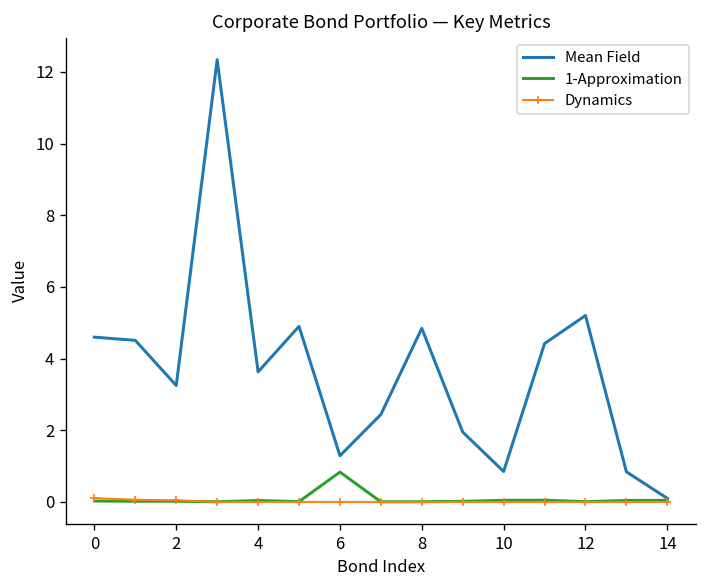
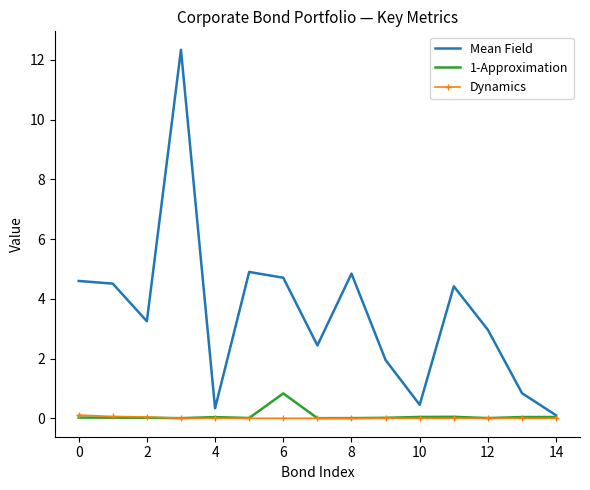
Mean Field, 4: 3.6 -> 0.3
Mean Field, 6: 1.3 -> 4.7
Mean Field, 10: 0.9 -> 0.5
Mean Field, 12: 5.2 -> 3.0
